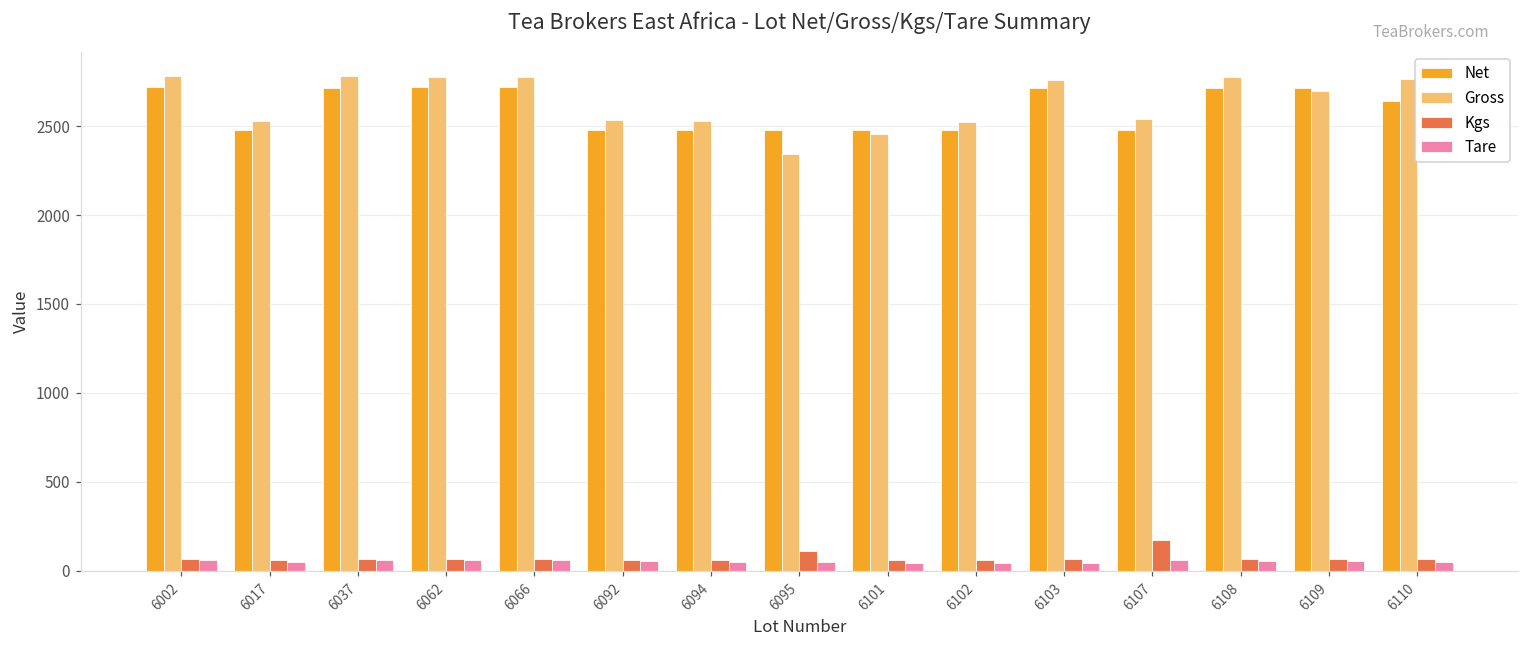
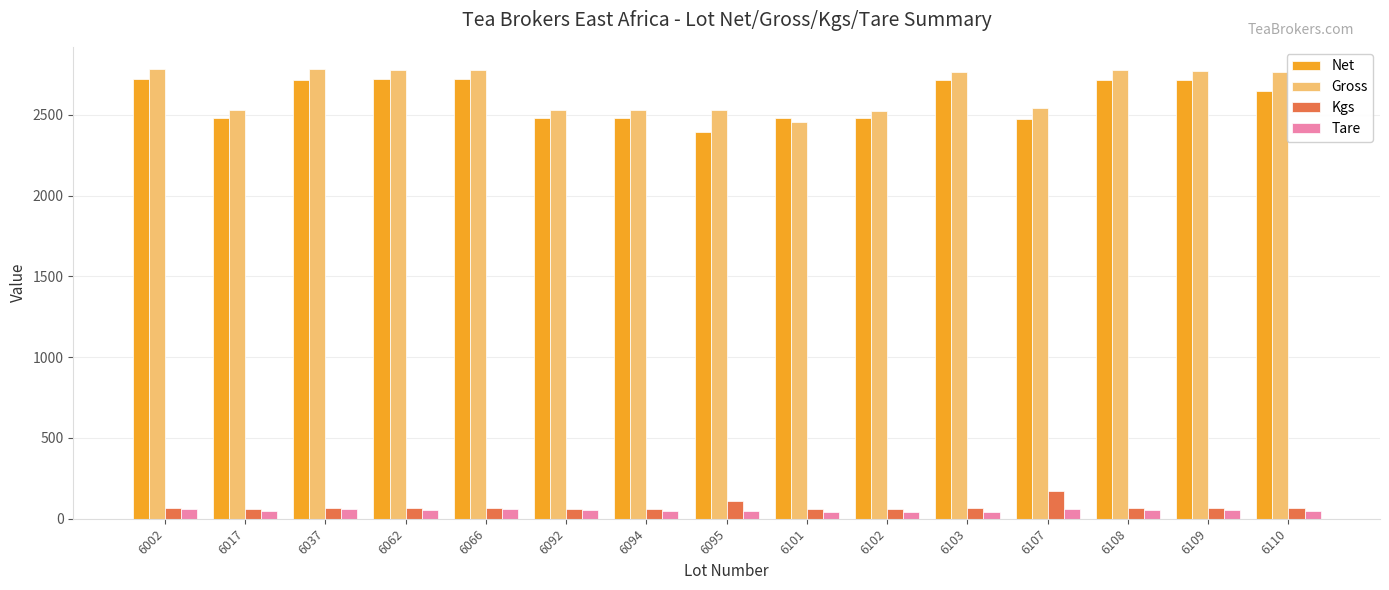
Net, 6095: 2480 -> 2390
Gross, 6095: 2340 -> 2530
Gross, 6109: 2700 -> 2770
